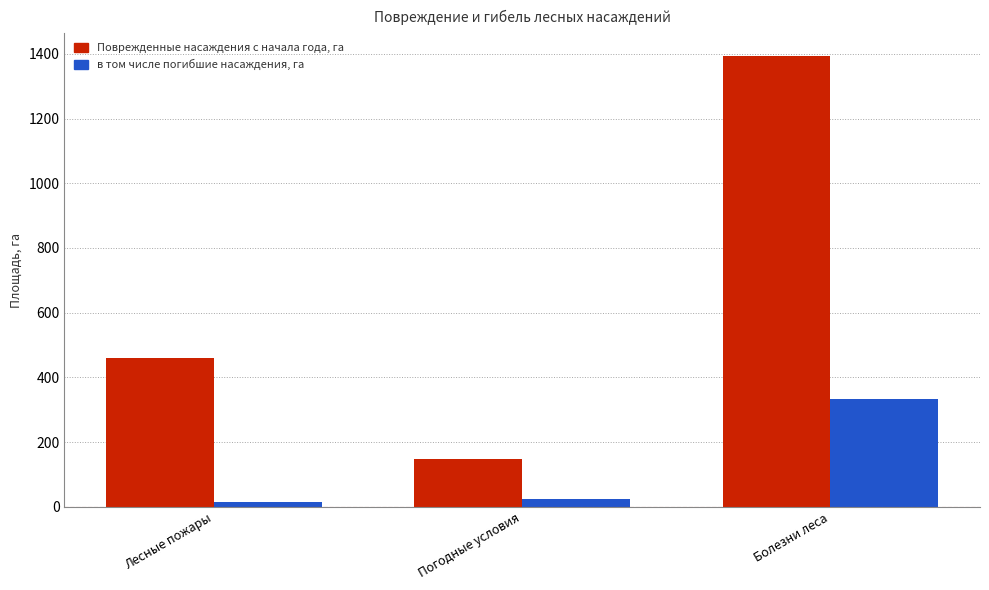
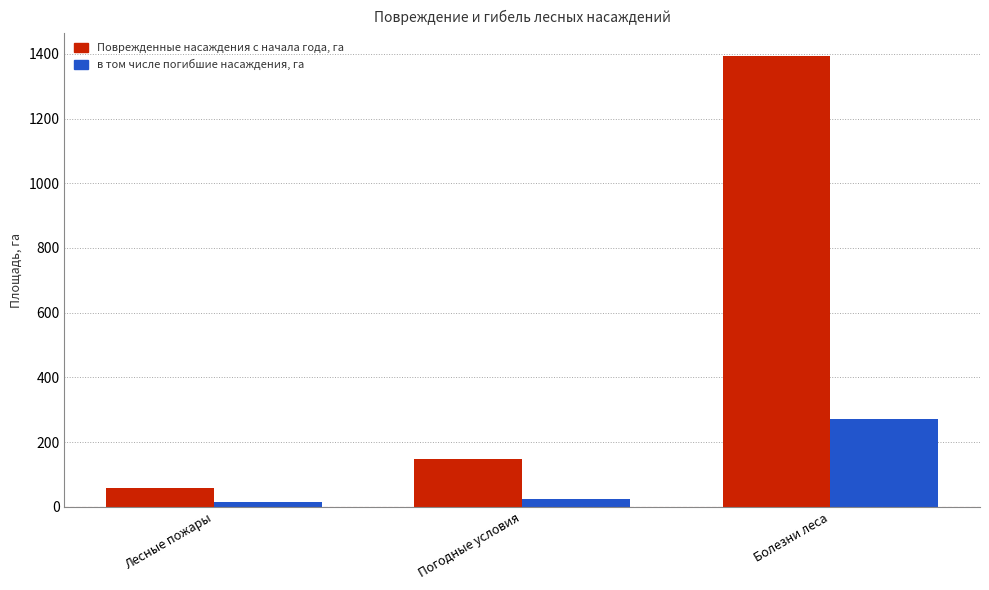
Поврежденные насаждения с начала года, га, Лесные пожары: 460 -> 60
в том числе погибшие насаждения, га, Болезни леса: 330 -> 270
